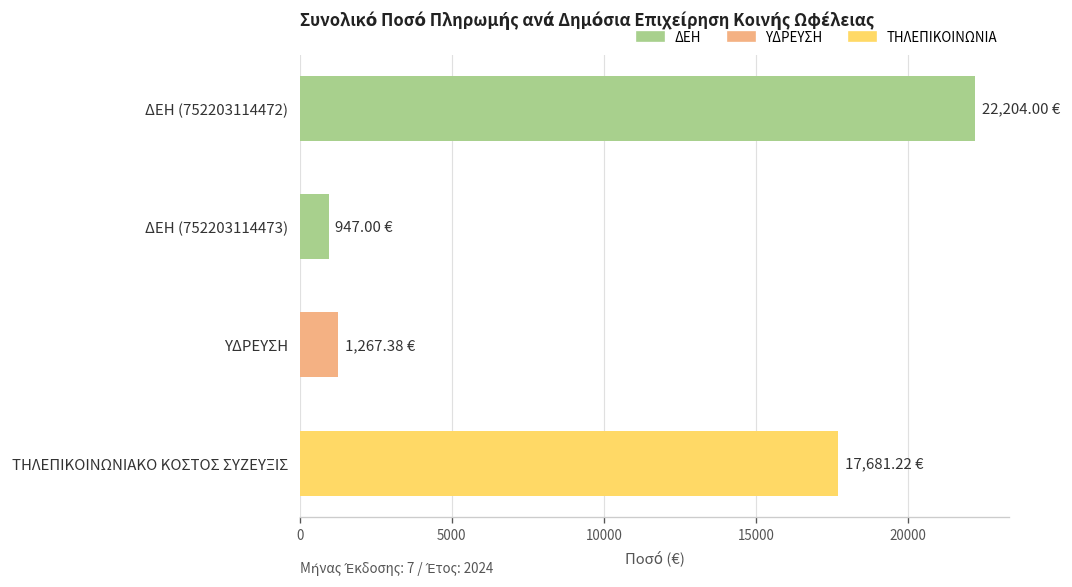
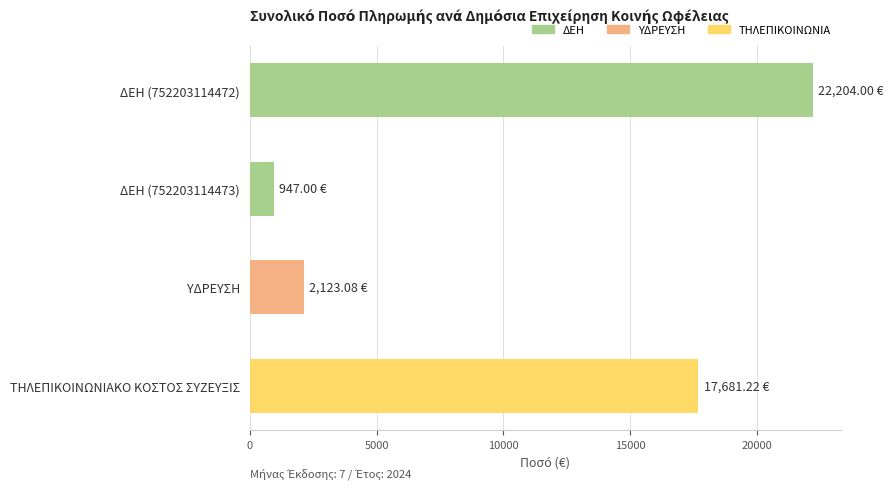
ΥΔΡΕΥΣΗ: 1,267.38 -> 2,123.08
